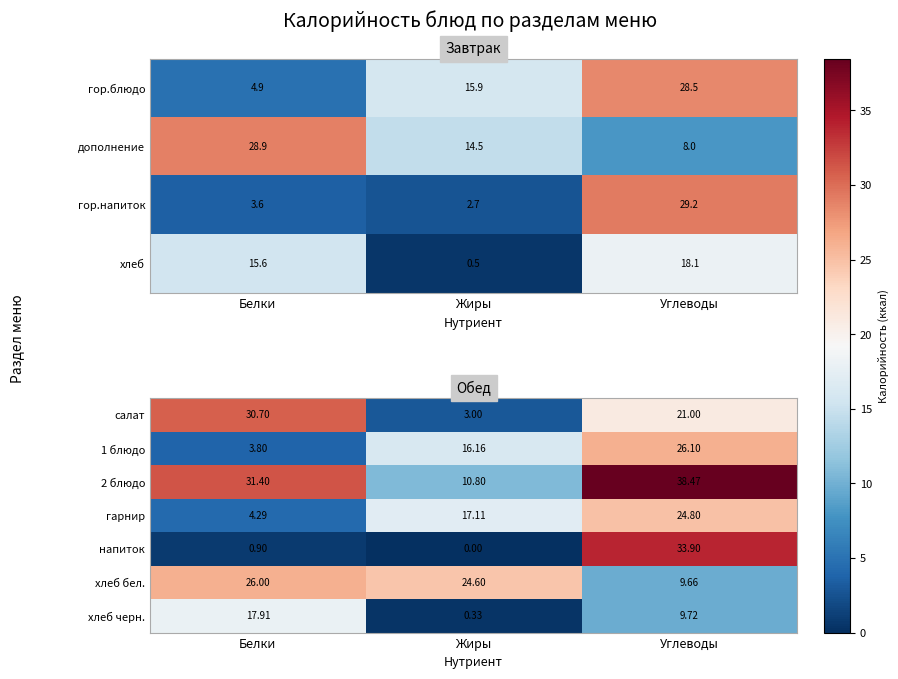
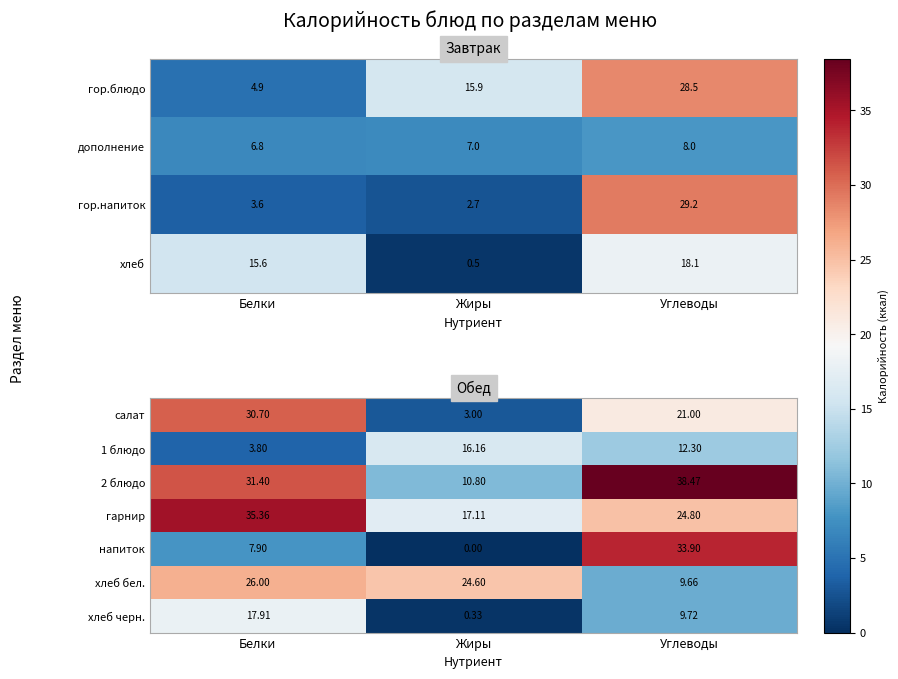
Завтрак, дополнение, Белки: 28.9 -> 6.8
Завтрак, дополнение, Жиры: 14.5 -> 7.0
Обед, 1 блюдо, Углеводы: 26.10 -> 12.30
Обед, гарнир, Белки: 4.29 -> 35.36
Обед, напиток, Белки: 0.90 -> 7.90
